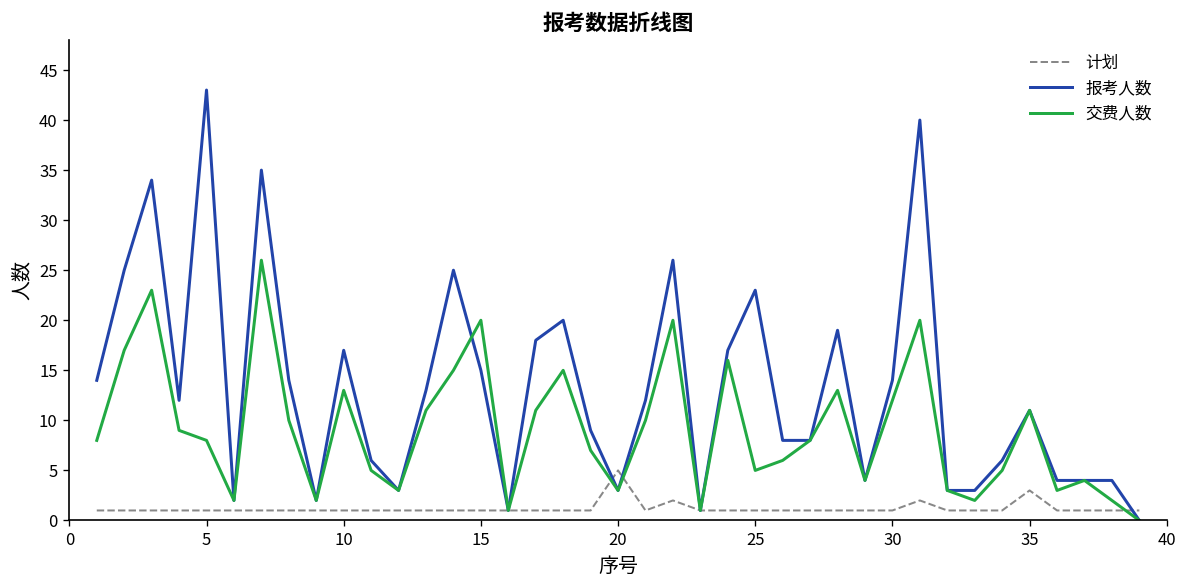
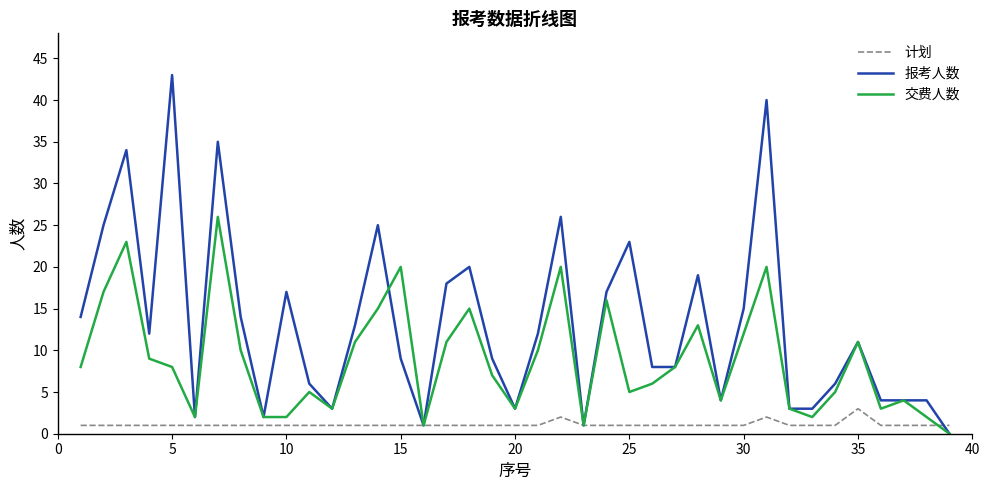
交费人数, 10: 13 -> 2
报考人数, 15: 15 -> 9
计划, 20: 5 -> 1
报考人数, 30: 14 -> 15
